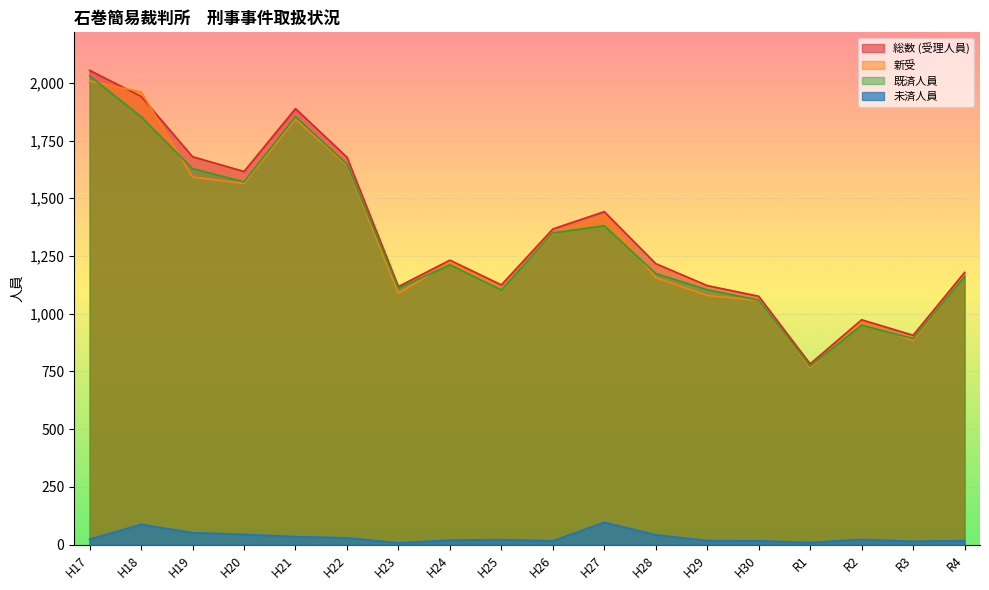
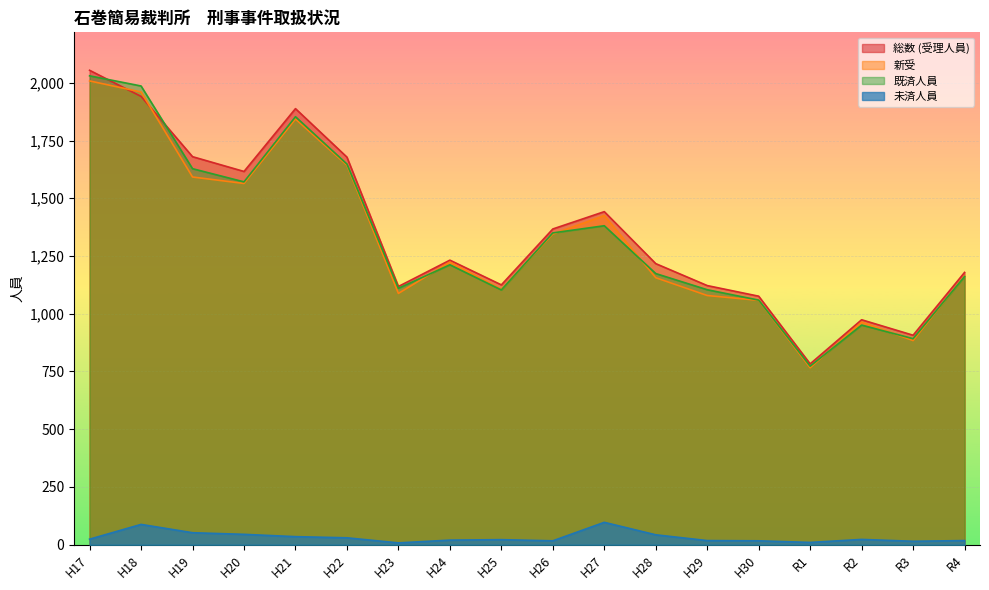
既済人員, H18: 1,850 -> 1,990
